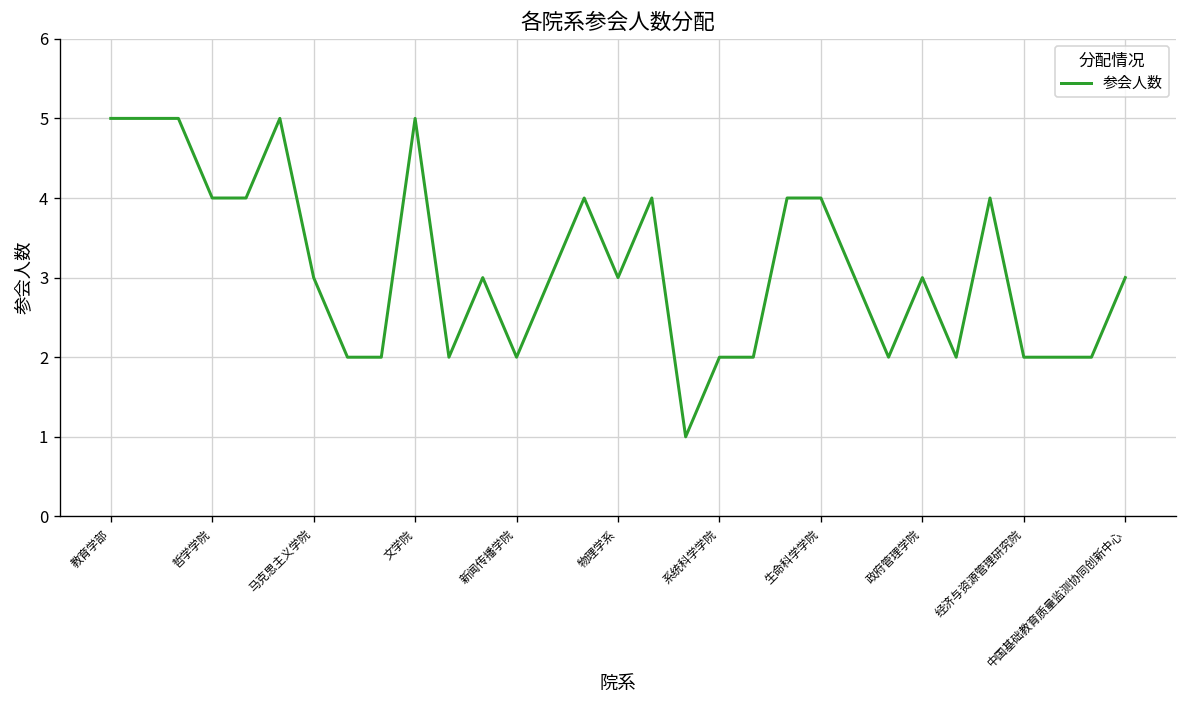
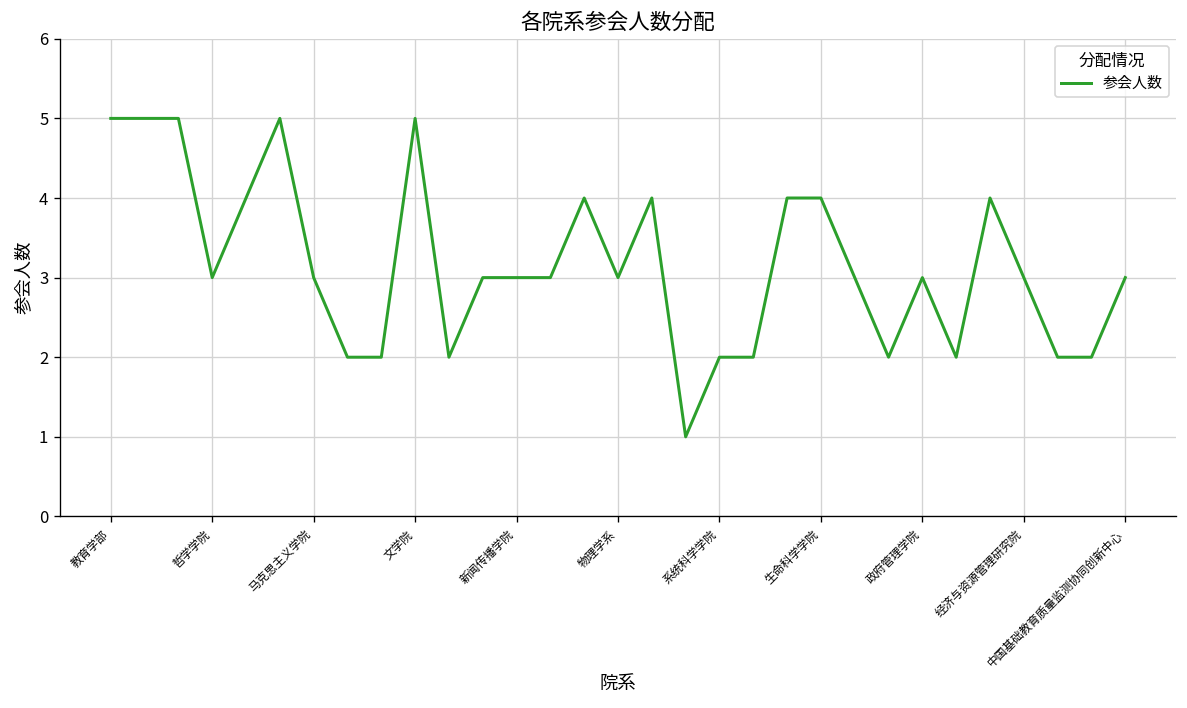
哲学学院: 4 -> 3
新闻传播学院: 2 -> 3
经济与资源管理研究院: 2 -> 3
